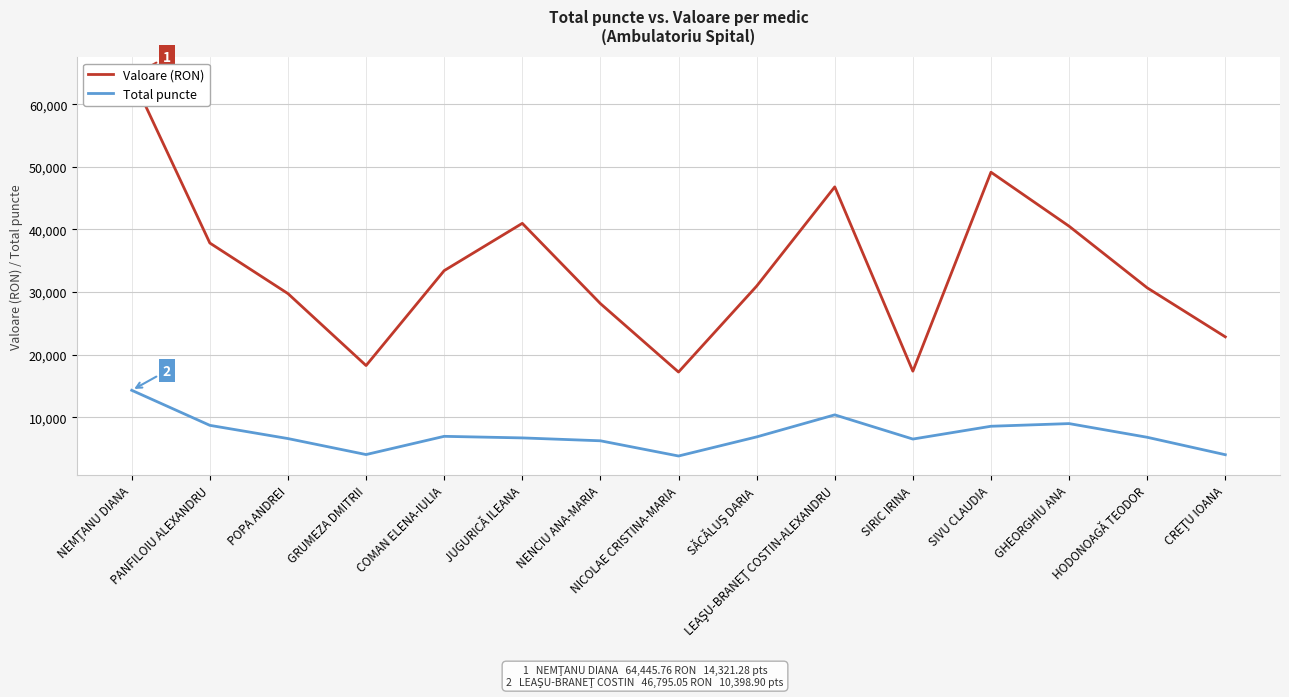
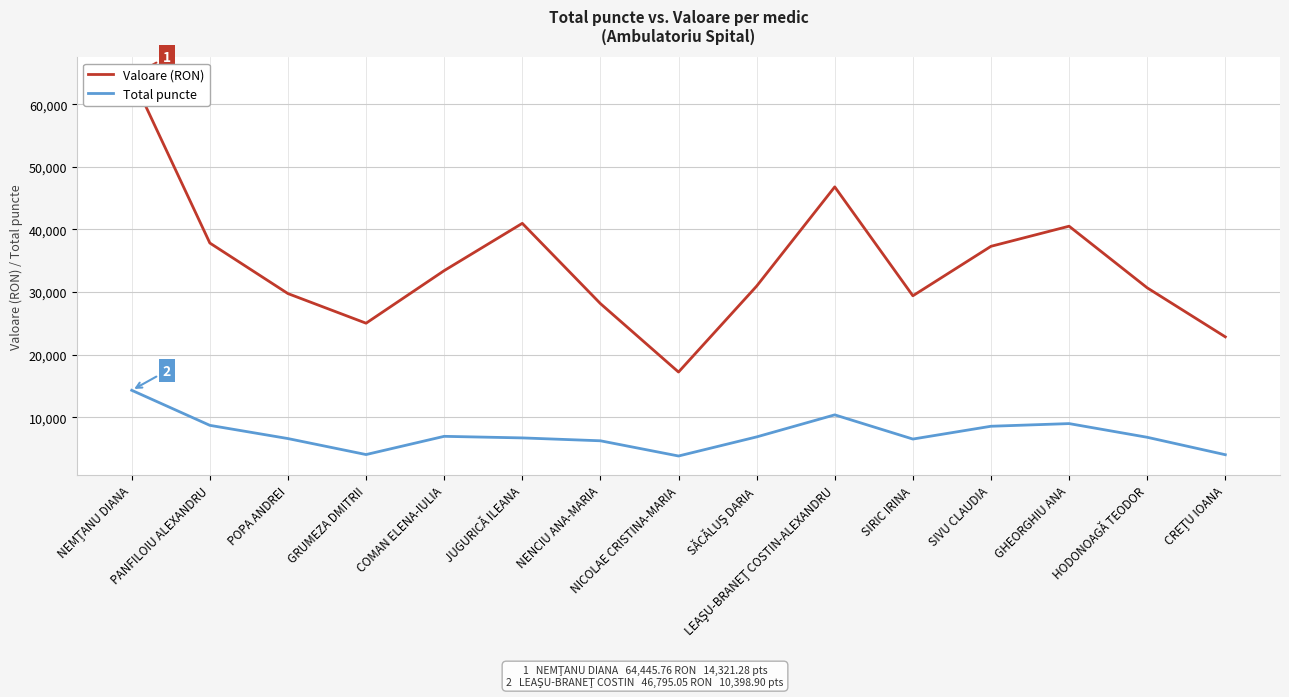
Valoare (RON), GRUMEZA DMITRII: 18,000 -> 25,000
Valoare (RON), SIRIC IRINA: 17,000 -> 29,000
Valoare (RON), SIVU CLAUDIA: 49,000 -> 37,000
